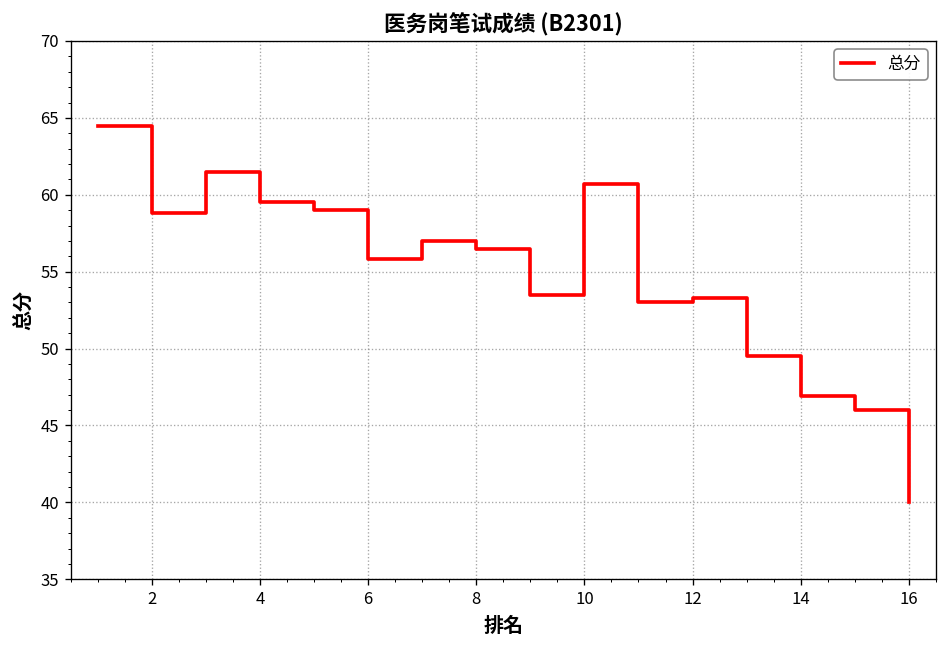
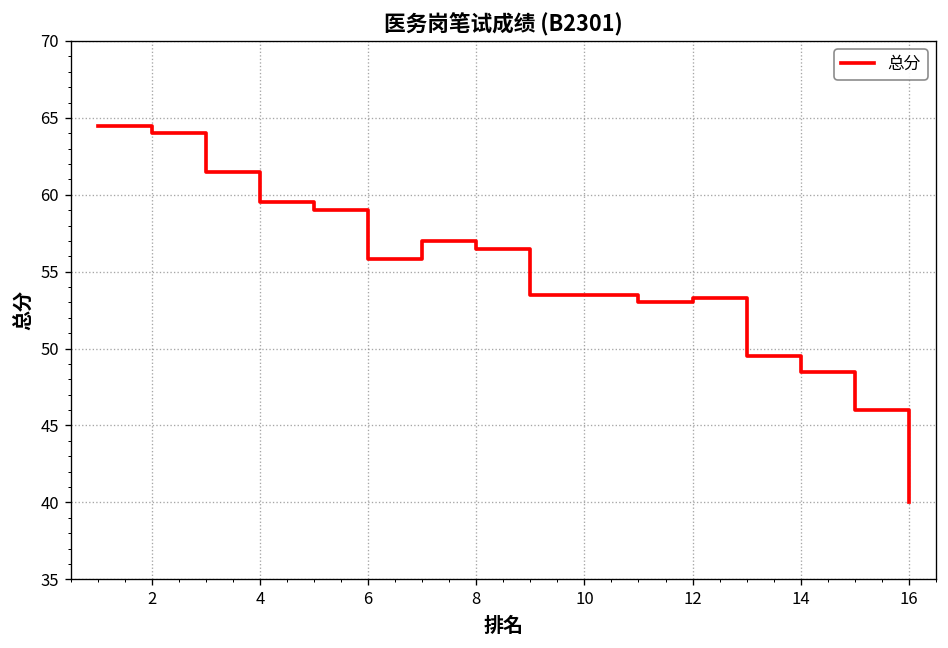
2: 58.8 -> 64.0
10: 60.7 -> 53.5
14: 46.9 -> 48.5
